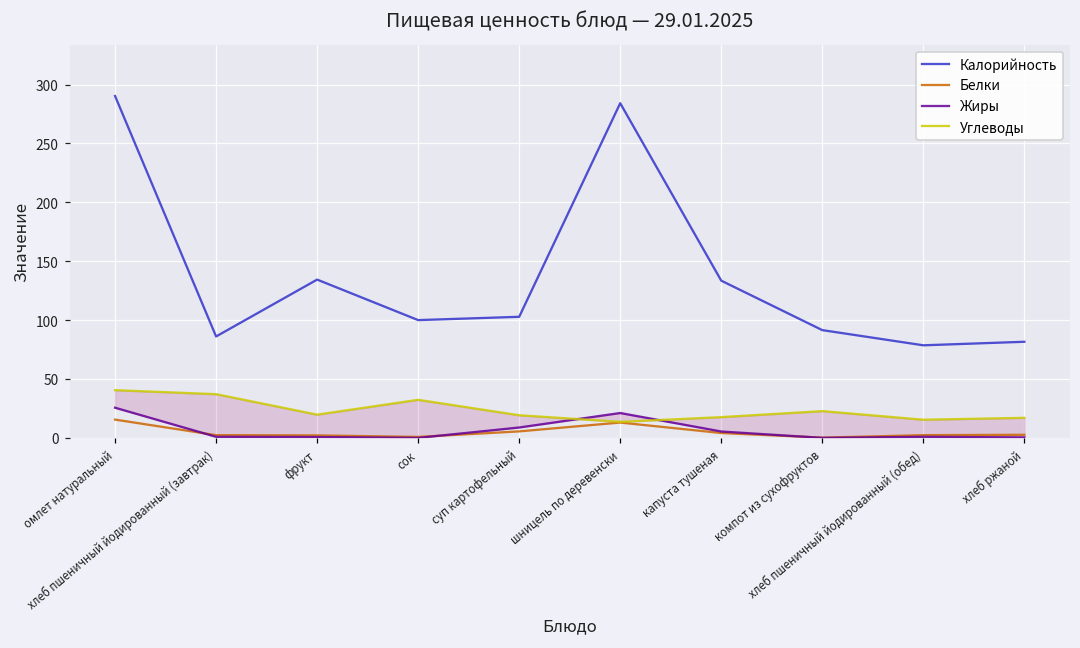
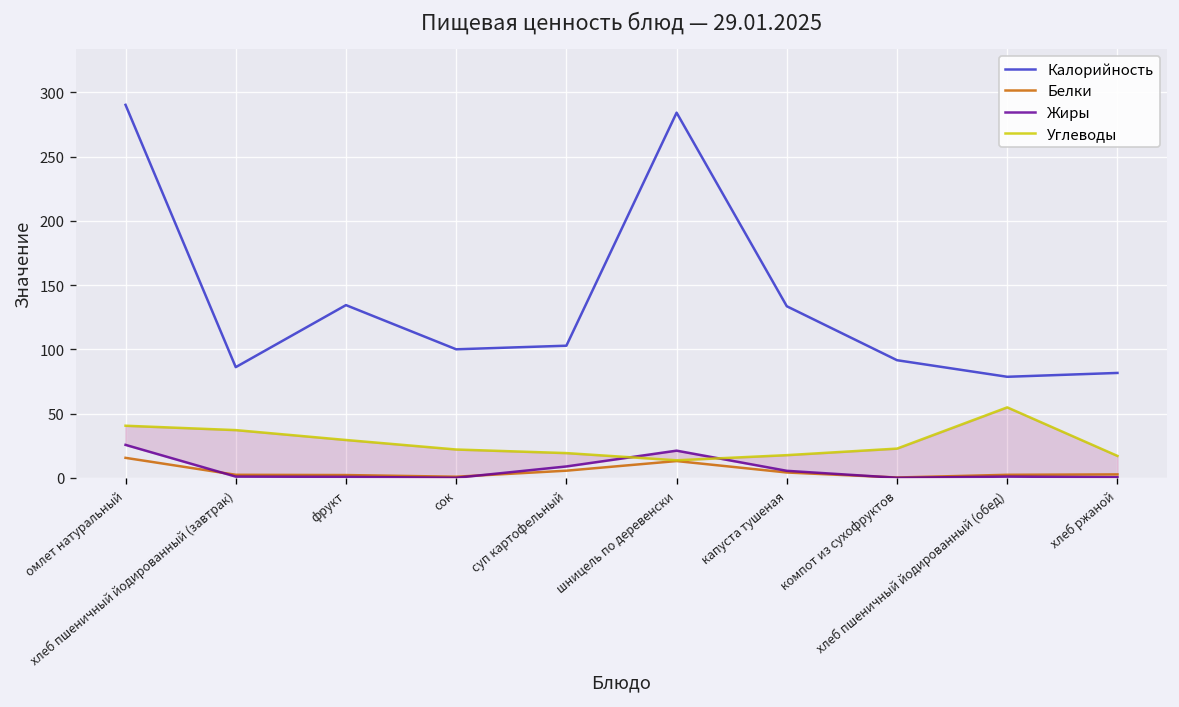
Углеводы, фрукт: 20 -> 29
Углеводы, сок: 32 -> 22
Углеводы, хлеб пшеничный йодированный (обед): 15 -> 55
